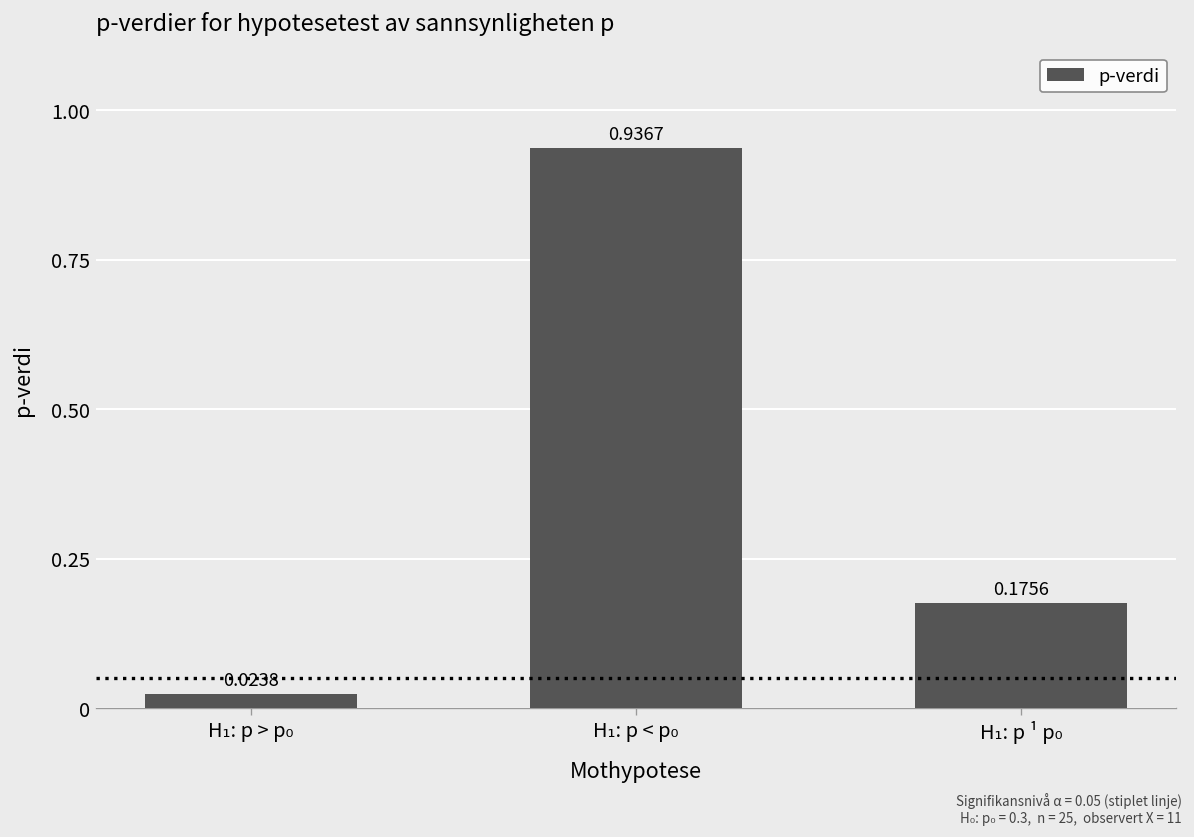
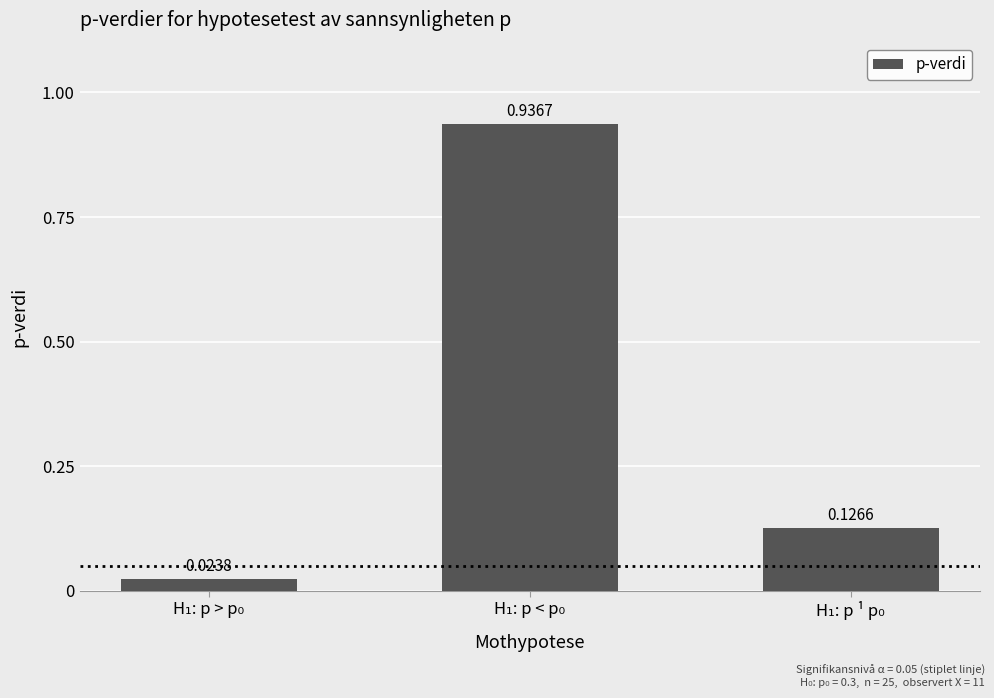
H₁: p ¹ p₀: 0.1756 -> 0.1266
